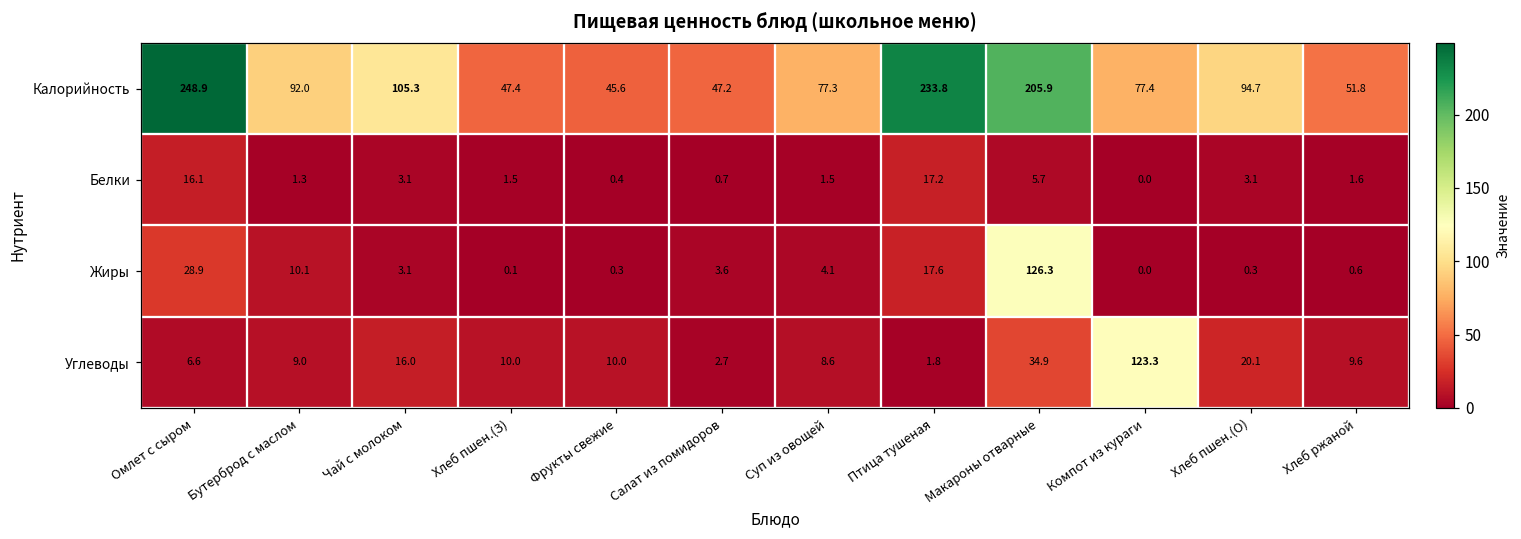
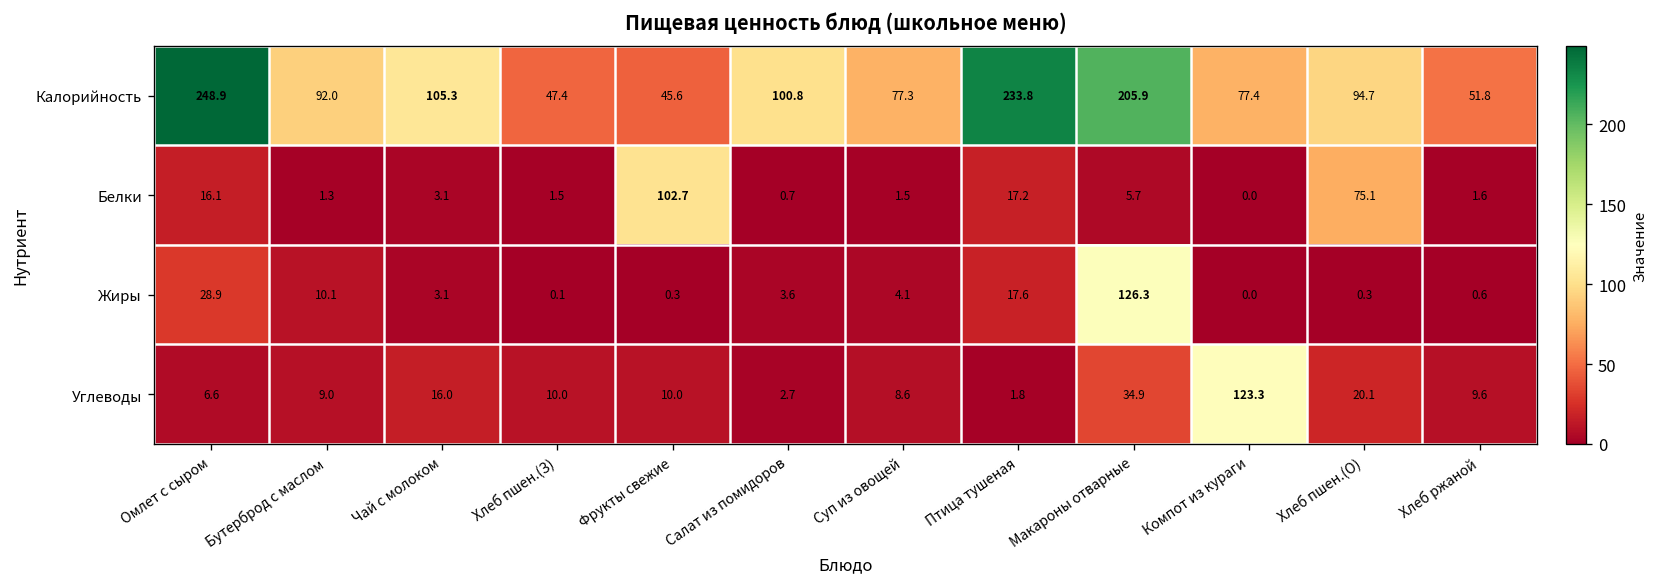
Калорийность, Салат из помидоров: 47.2 -> 100.8
Белки, Фрукты свежие: 0.4 -> 102.7
Белки, Хлеб пшен.(О): 3.1 -> 75.1
